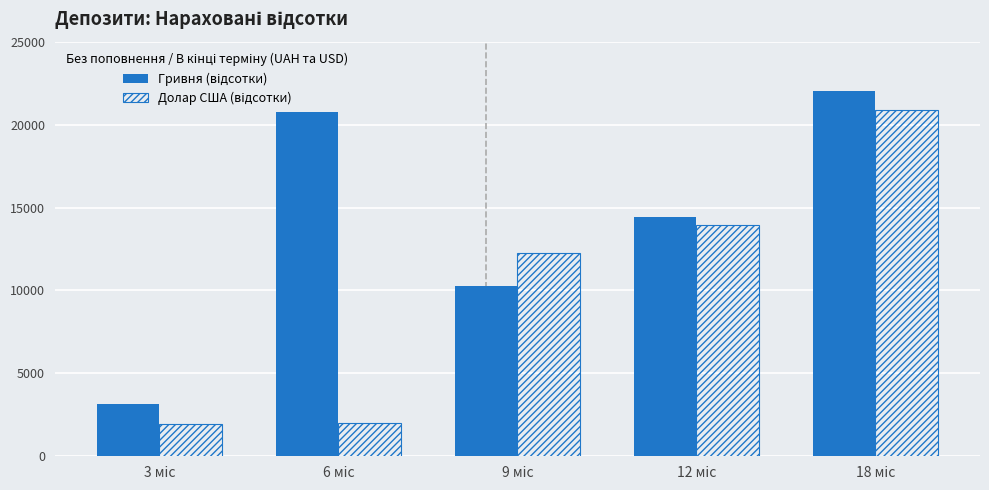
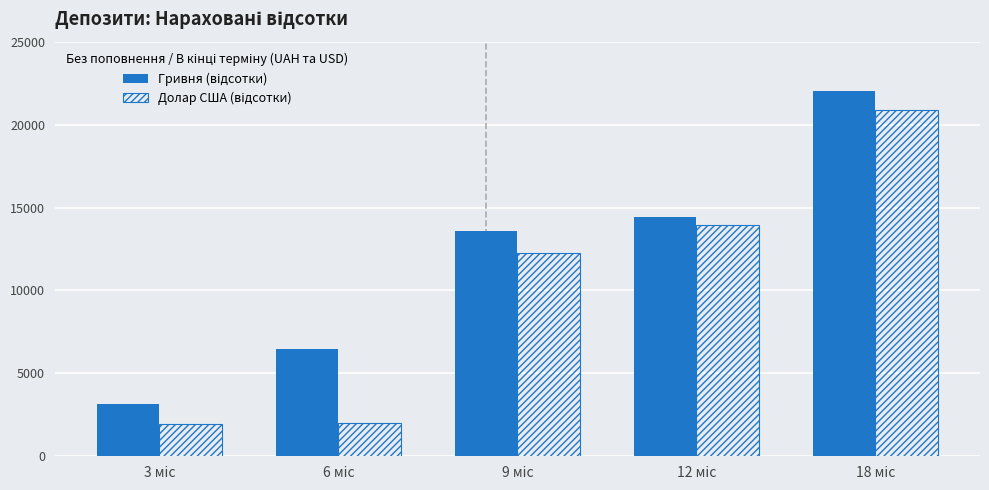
Гривня (відсотки), 6 міс: 20800 -> 6500
Гривня (відсотки), 9 міс: 10200 -> 13600
